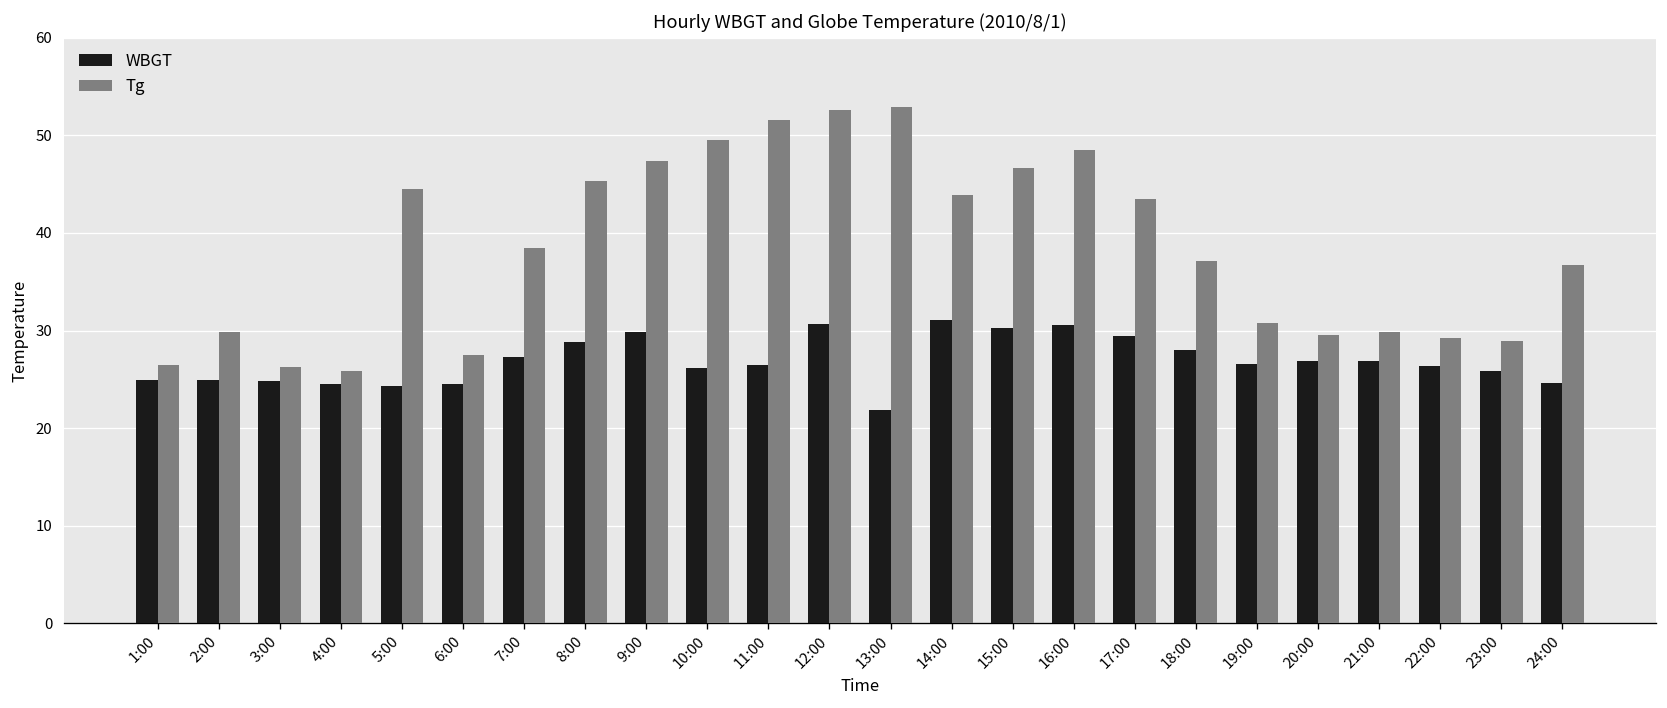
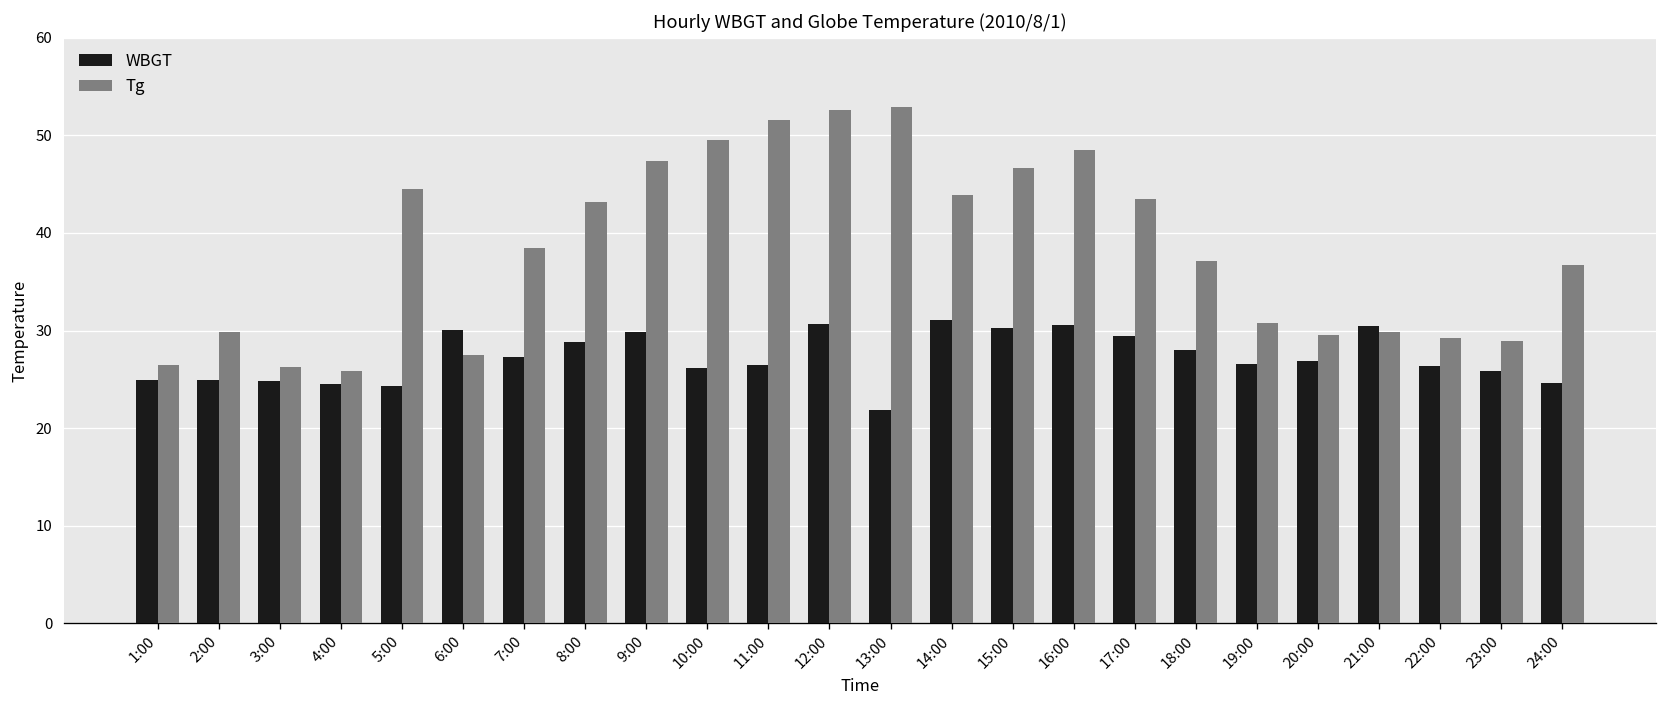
WBGT, 6:00: 25 -> 30
Tg, 8:00: 45 -> 43
WBGT, 21:00: 27 -> 31
